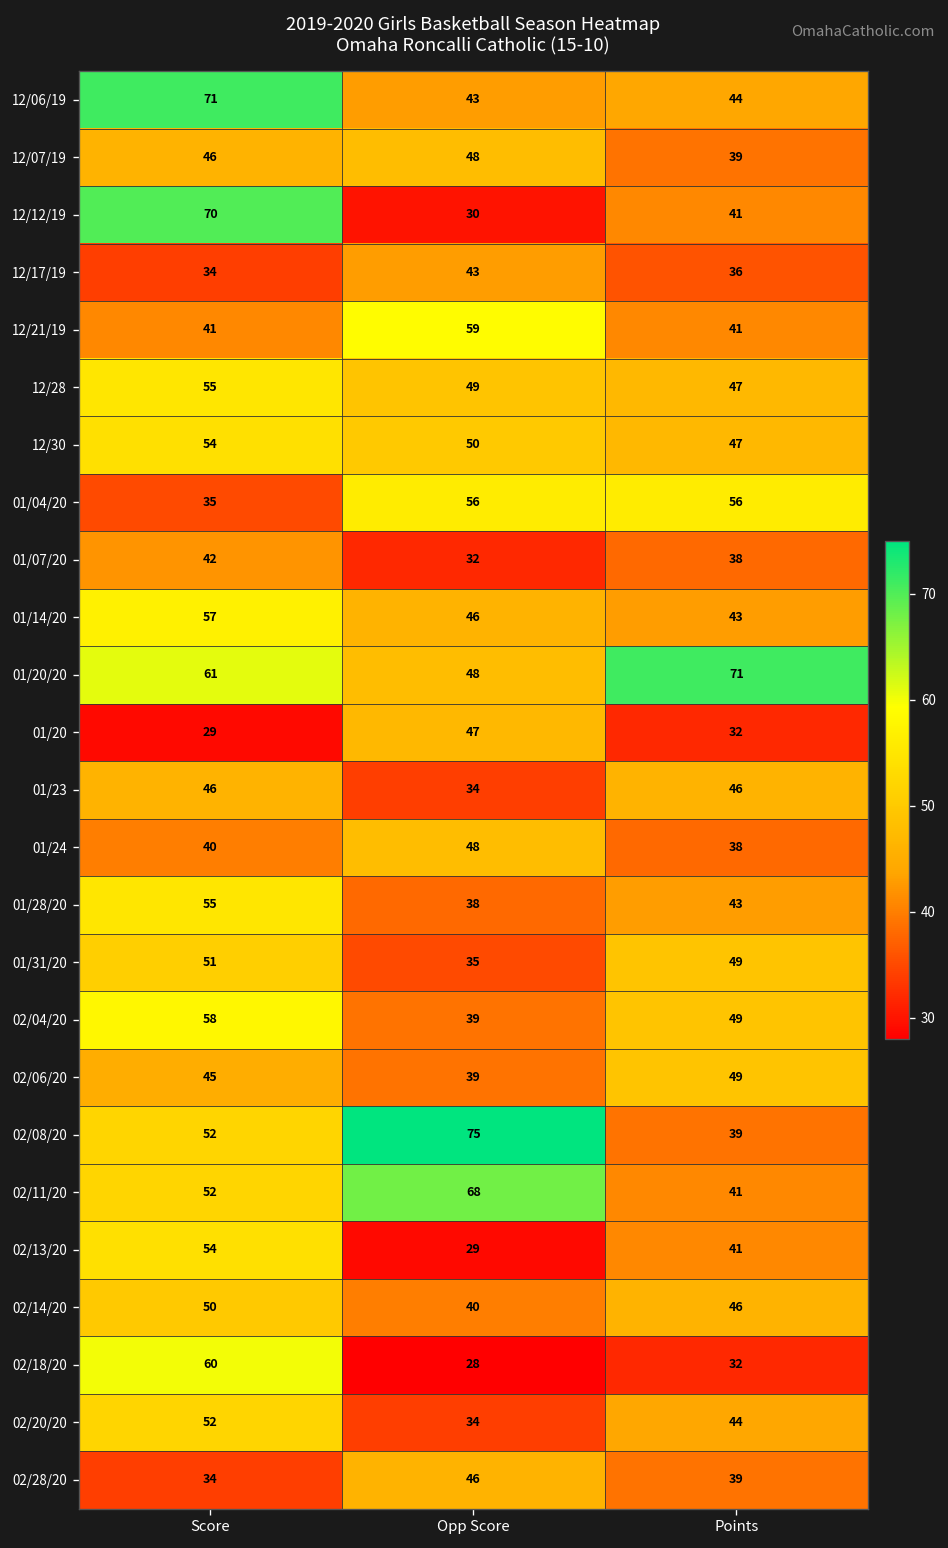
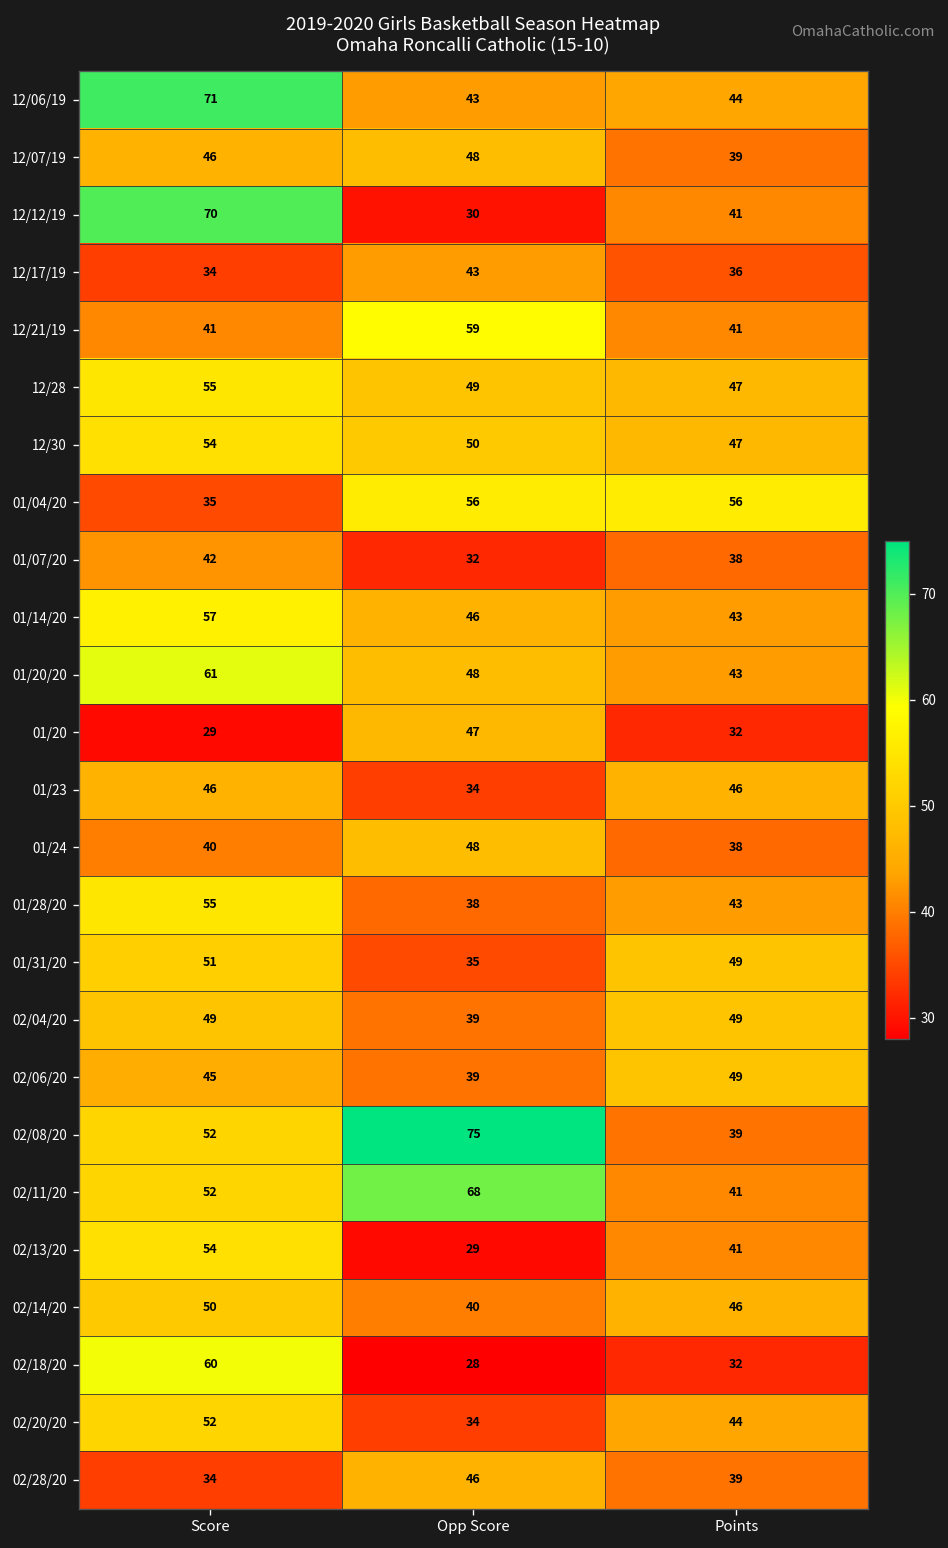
01/20/20, Points: 71 -> 43
02/04/20, Score: 58 -> 49
